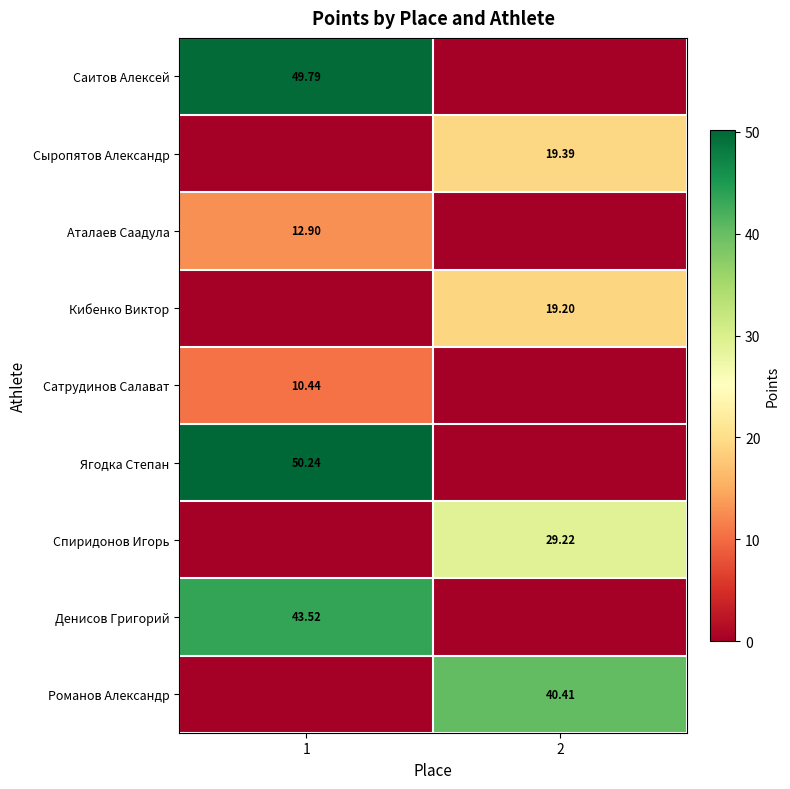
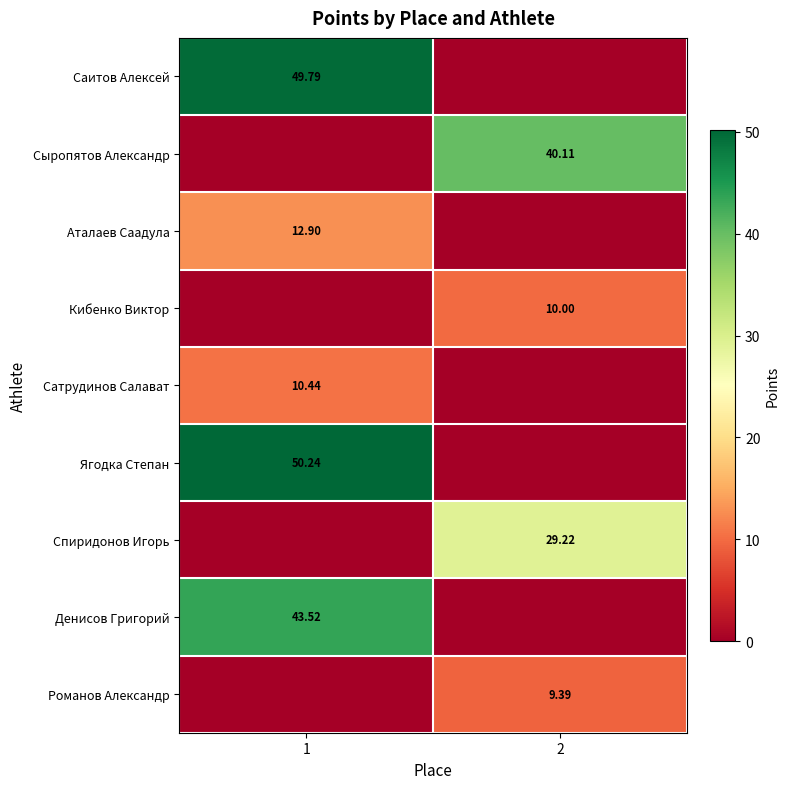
Сыропятов Александр, 2: 19.39 -> 40.11
Кибенко Виктор, 2: 19.20 -> 10.00
Романов Александр, 2: 40.41 -> 9.39
